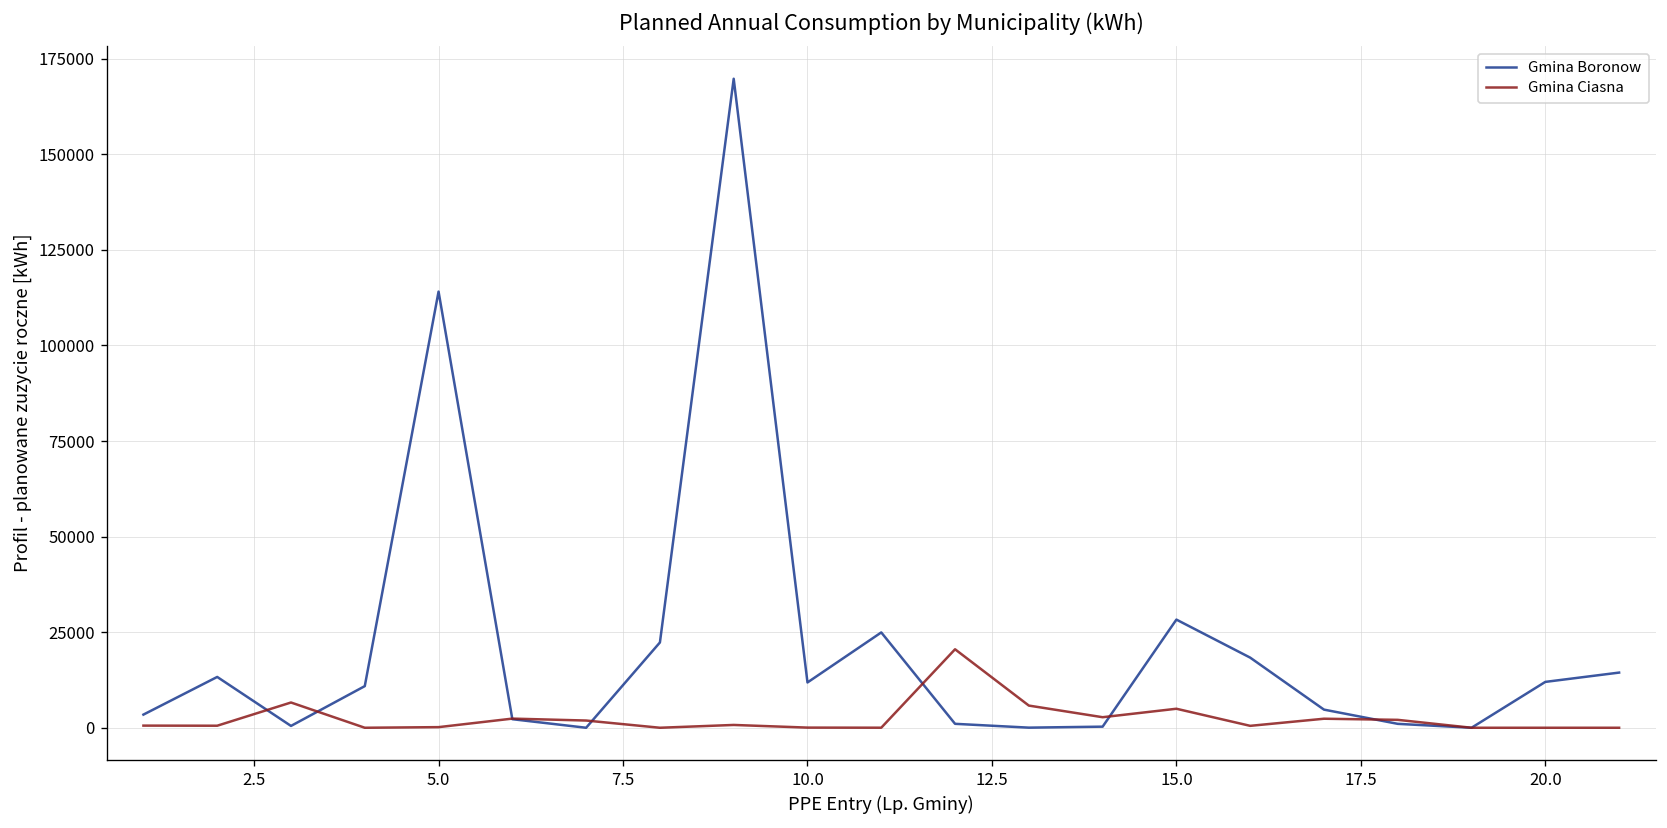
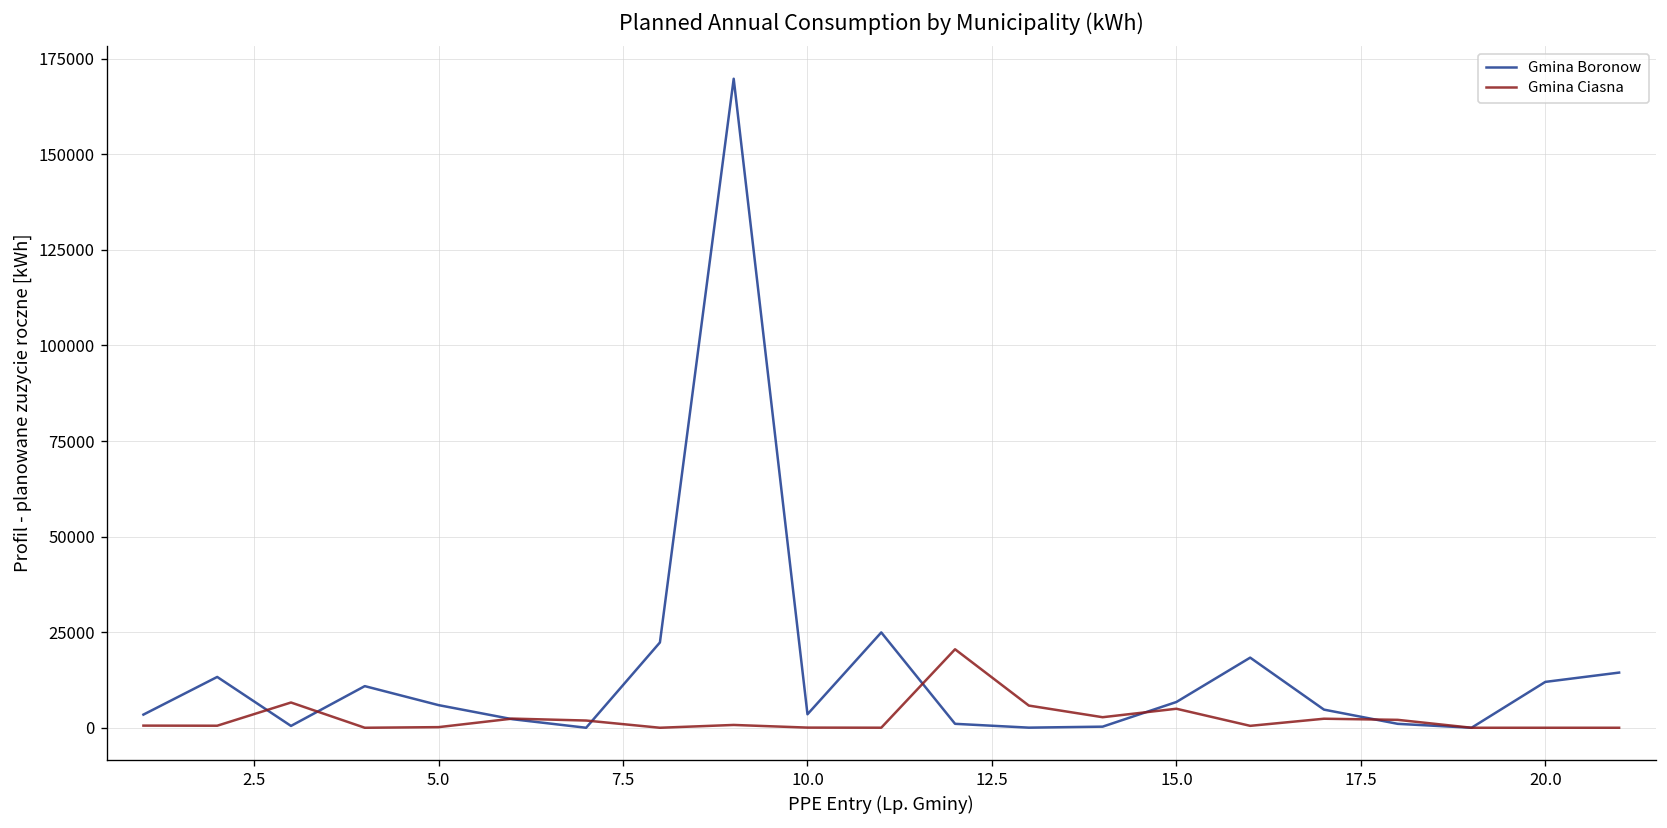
Gmina Boronow, 5.0: 114000 -> 6000
Gmina Boronow, 10.0: 12000 -> 4000
Gmina Boronow, 15.0: 28000 -> 7000
